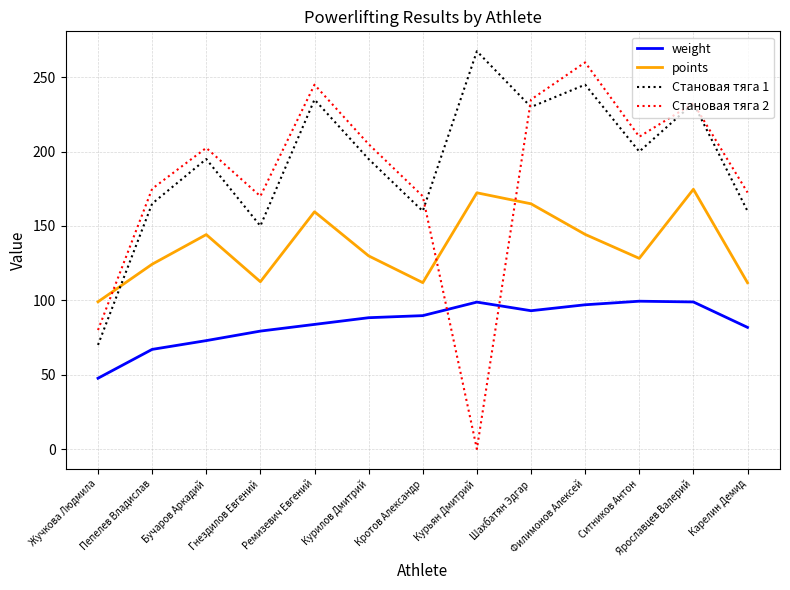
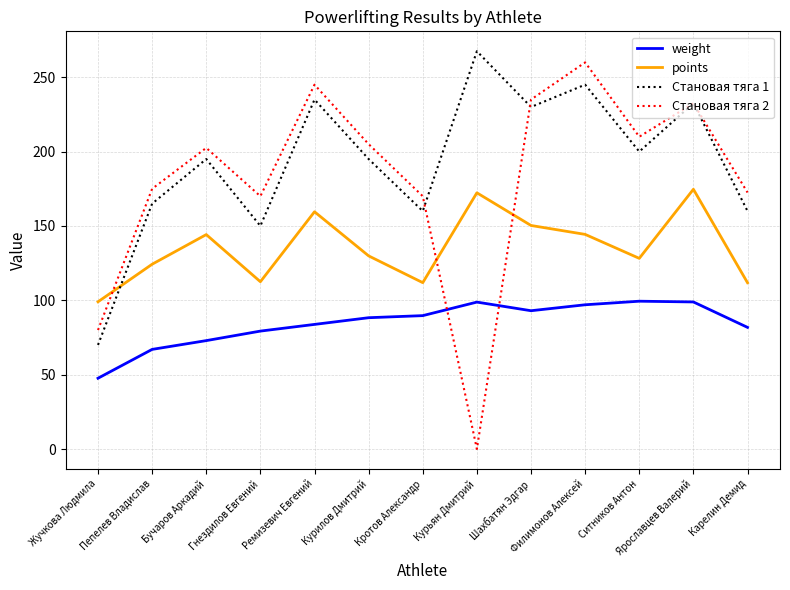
points, Шахбатян Эдгар: 165 -> 150
